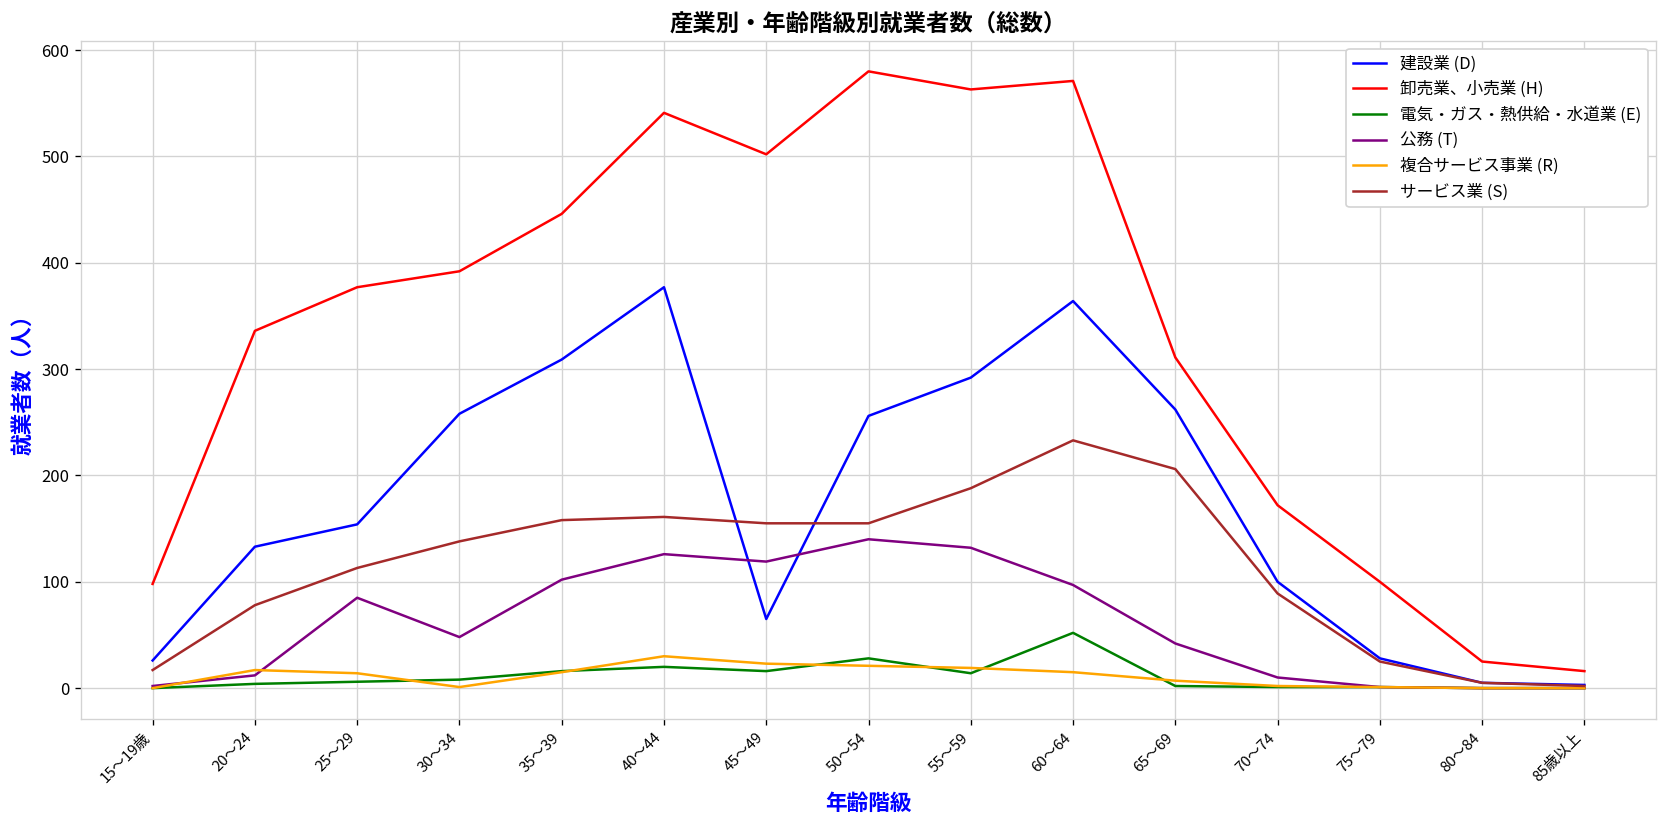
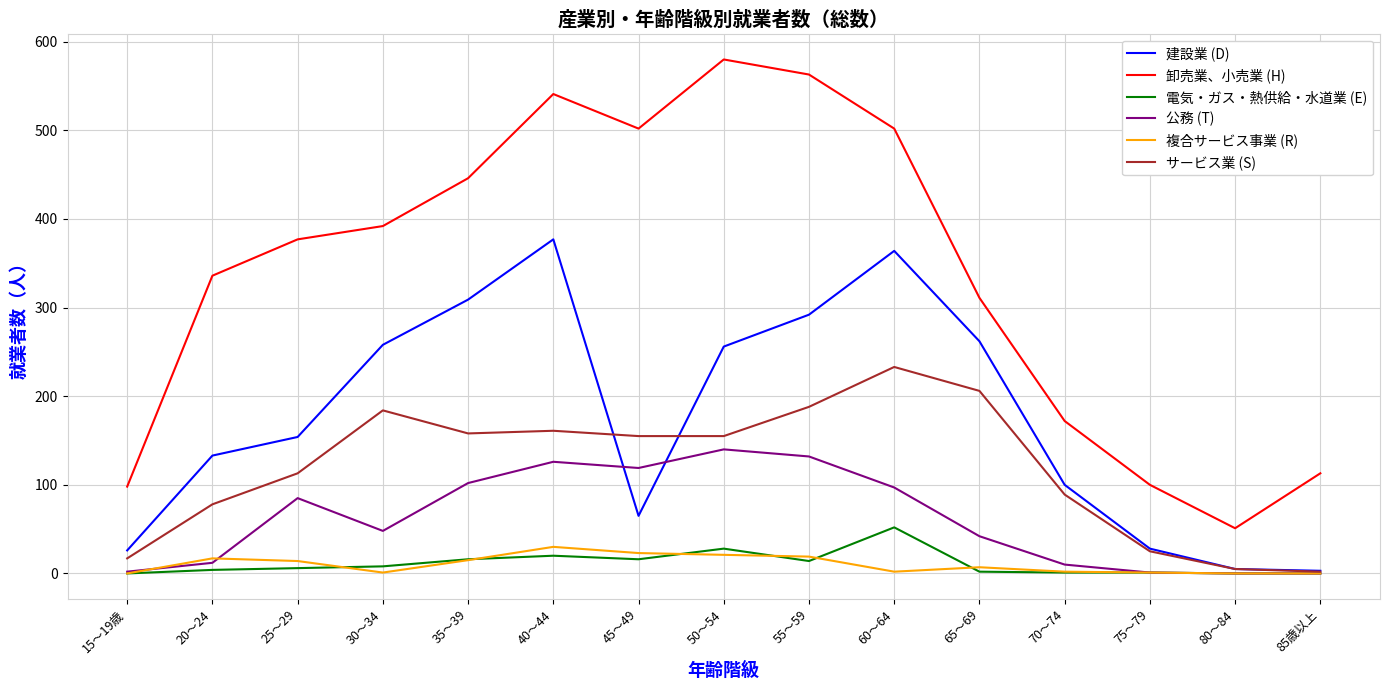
サービス業 (S), 30～34: 140 -> 180
卸売業、小売業 (H), 60～64: 570 -> 500
複合サービス事業 (R), 60～64: 20 -> 0
卸売業、小売業 (H), 80～84: 30 -> 50
卸売業、小売業 (H), 85歳以上: 20 -> 110
